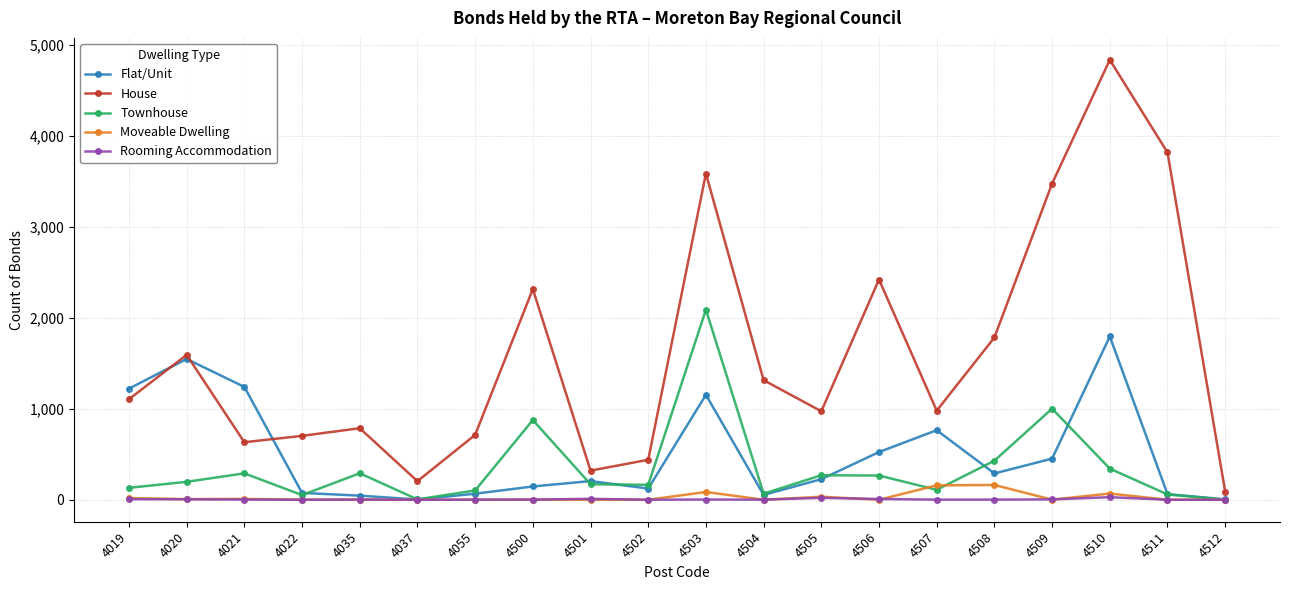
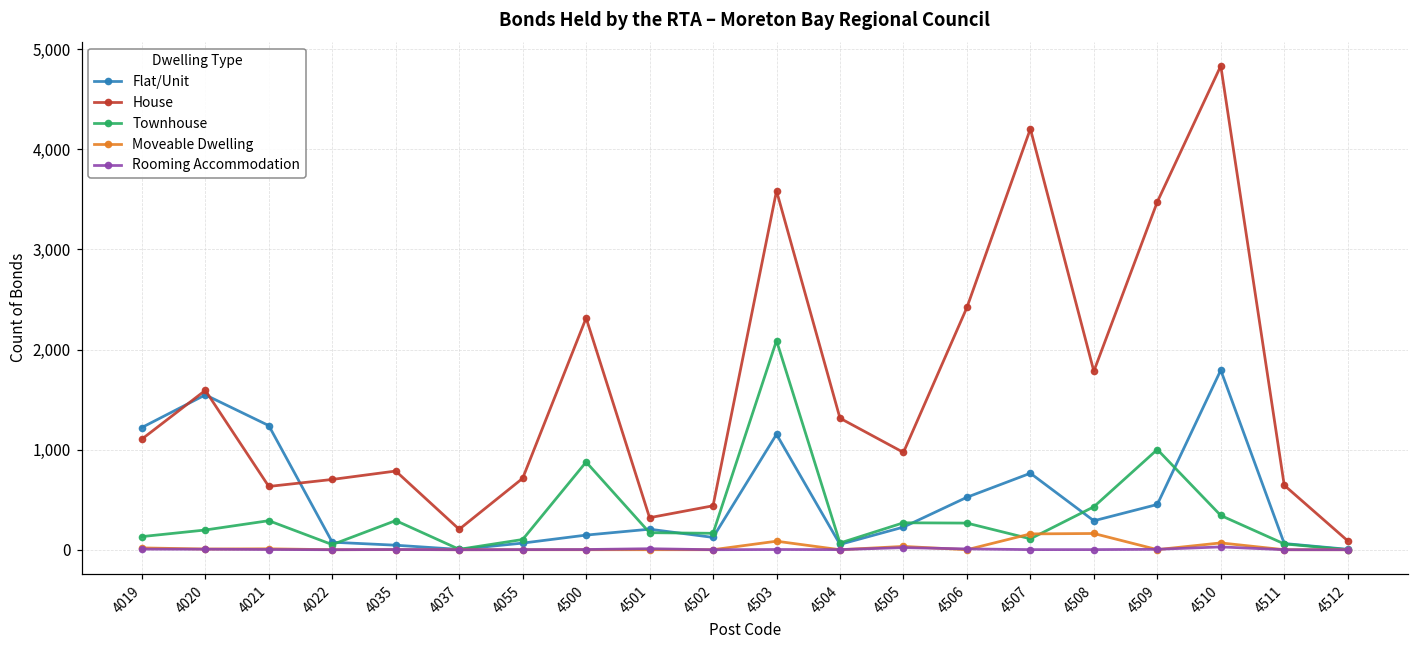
House, 4507: 1,000 -> 4,200
House, 4511: 3,800 -> 600
